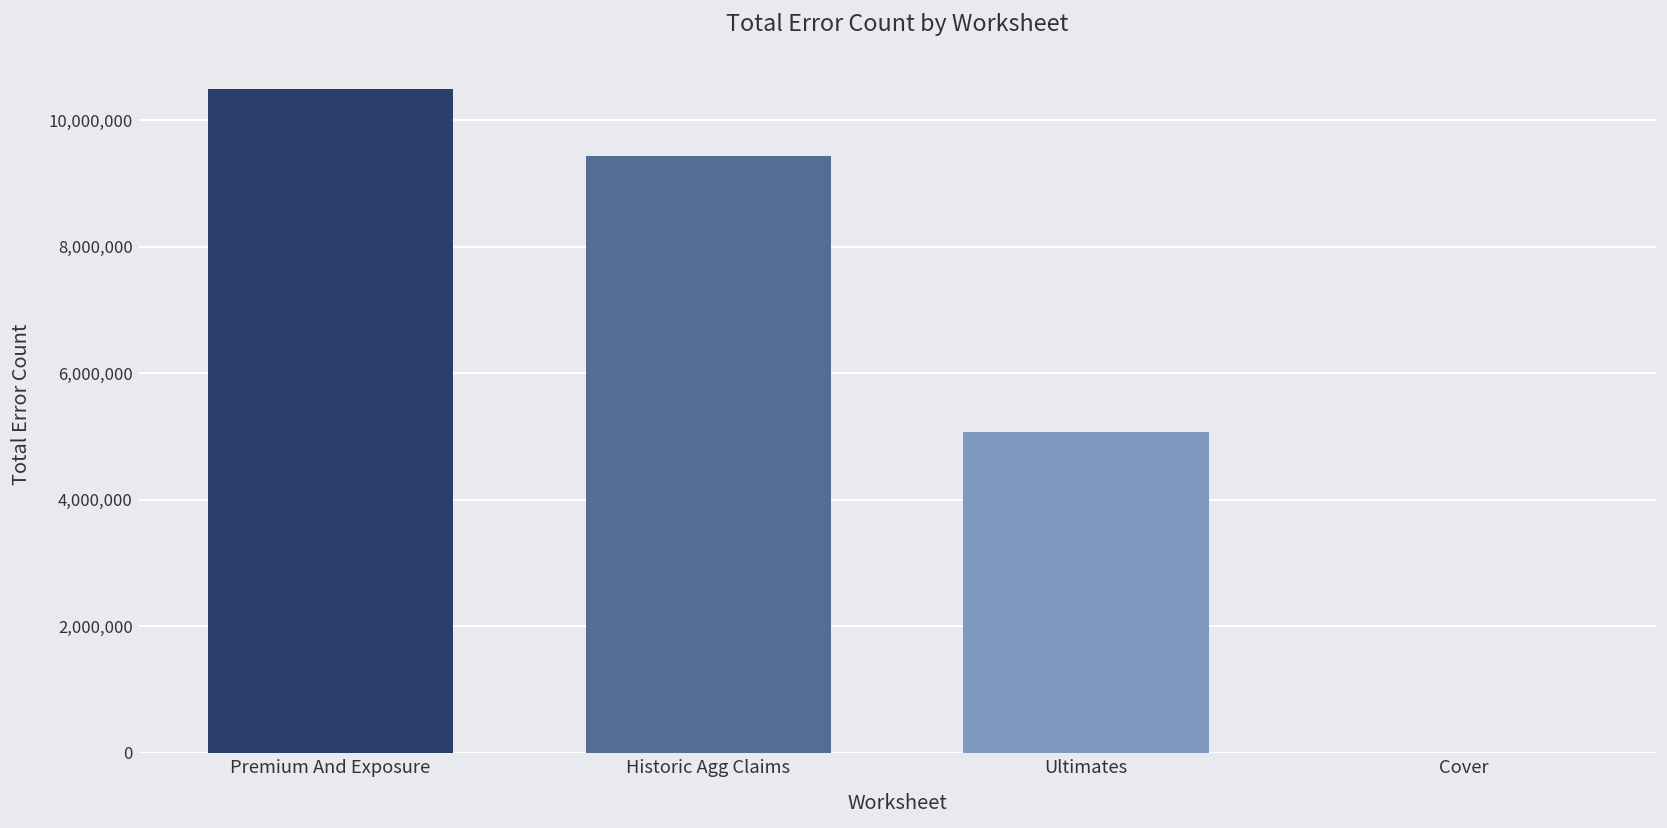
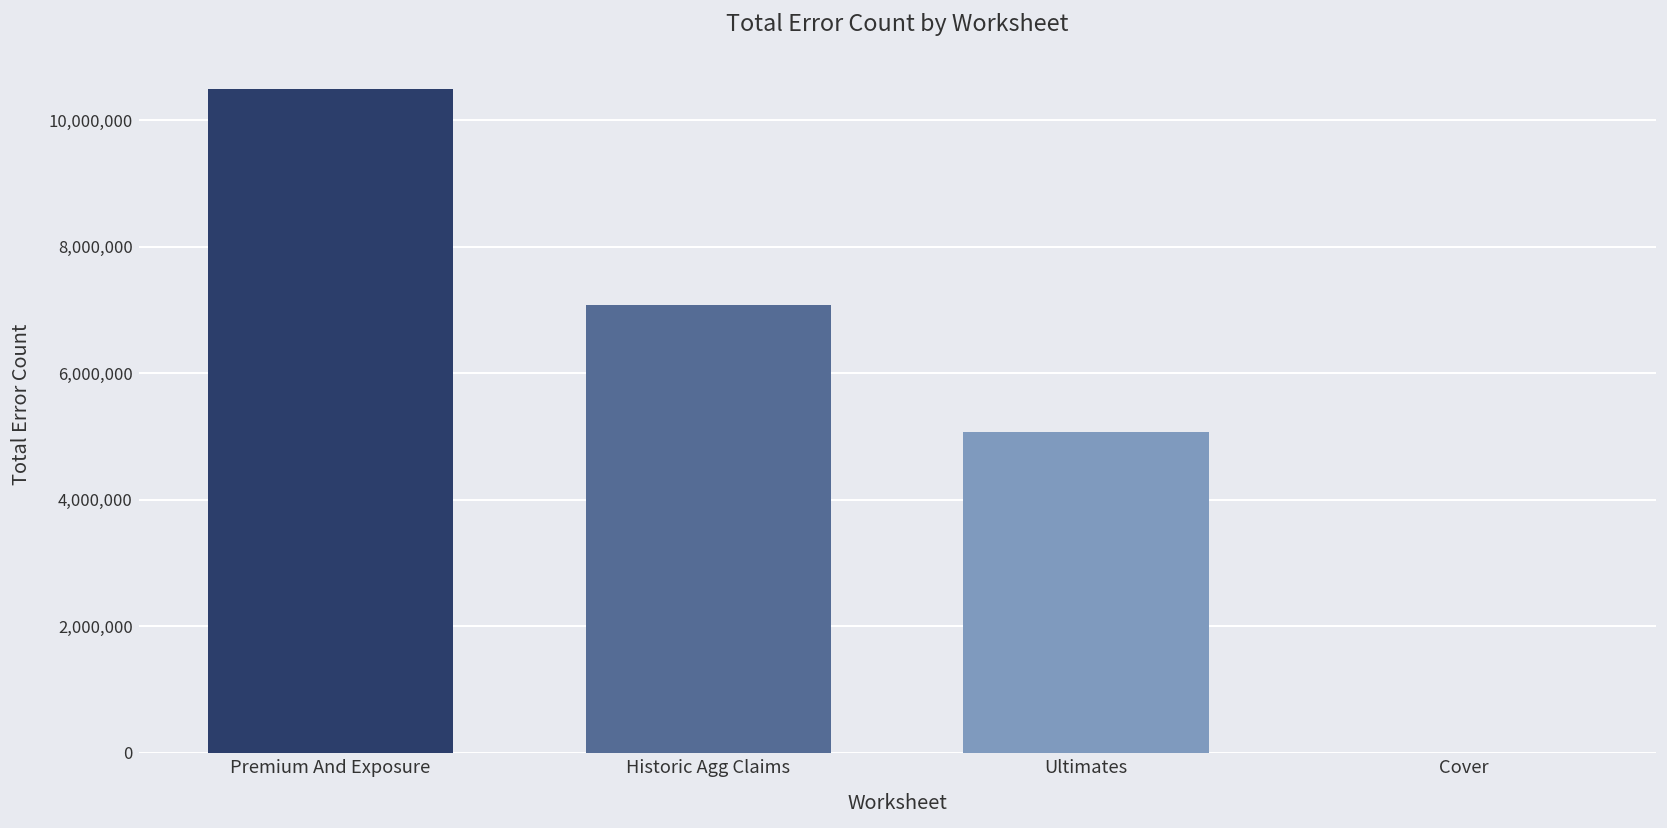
Historic Agg Claims: 9,400,000 -> 7,100,000
